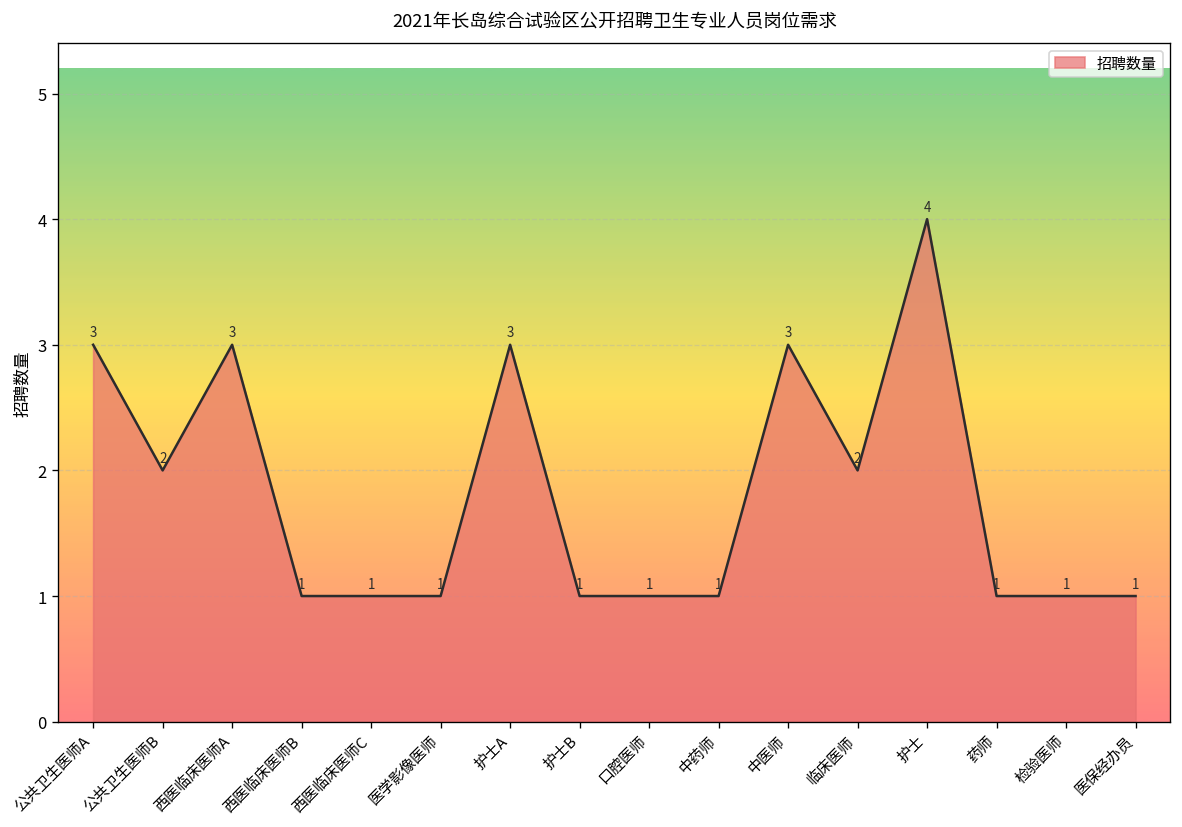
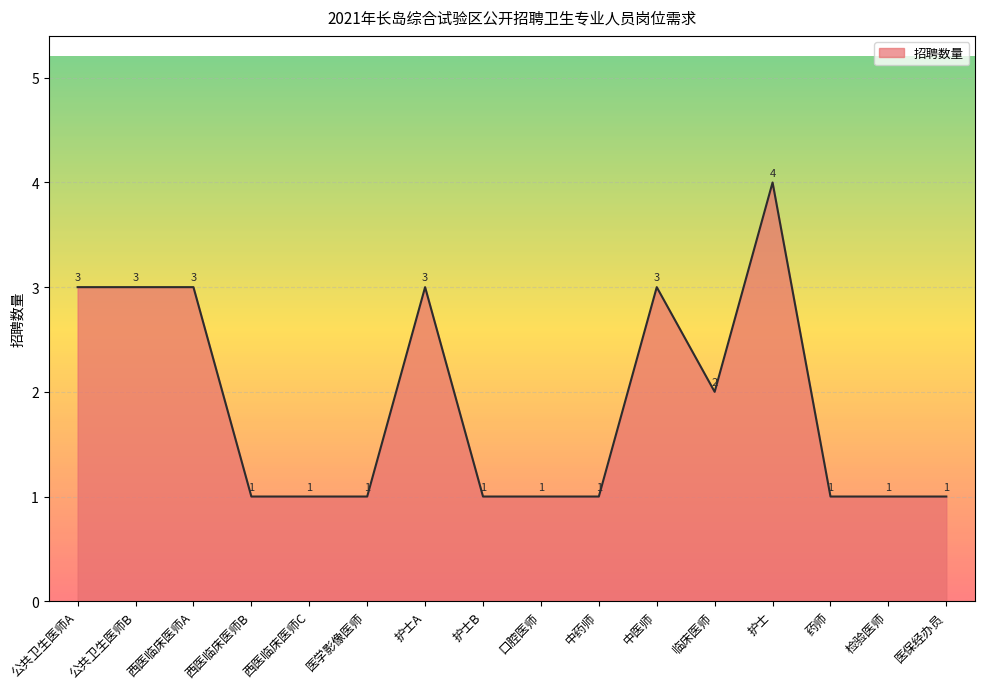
公共卫生医师B: 2 -> 3
